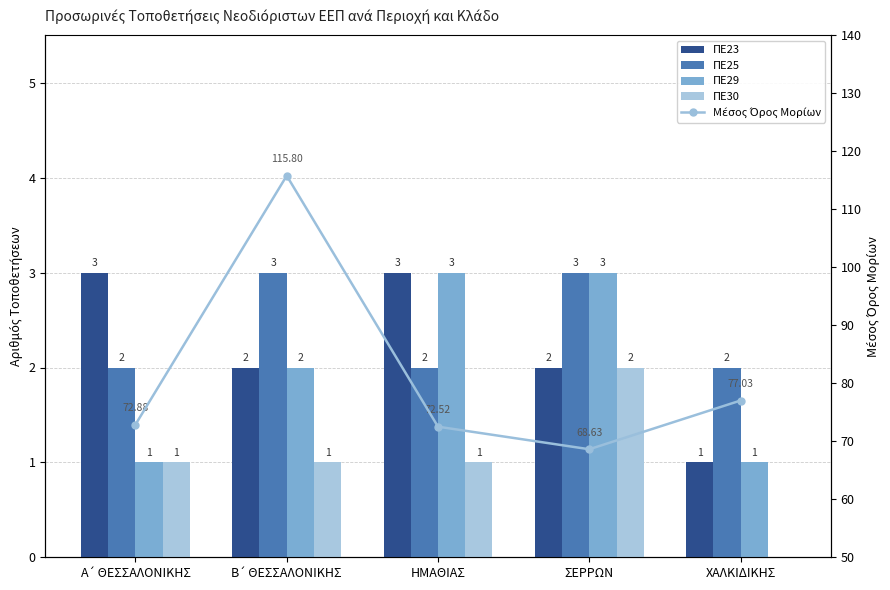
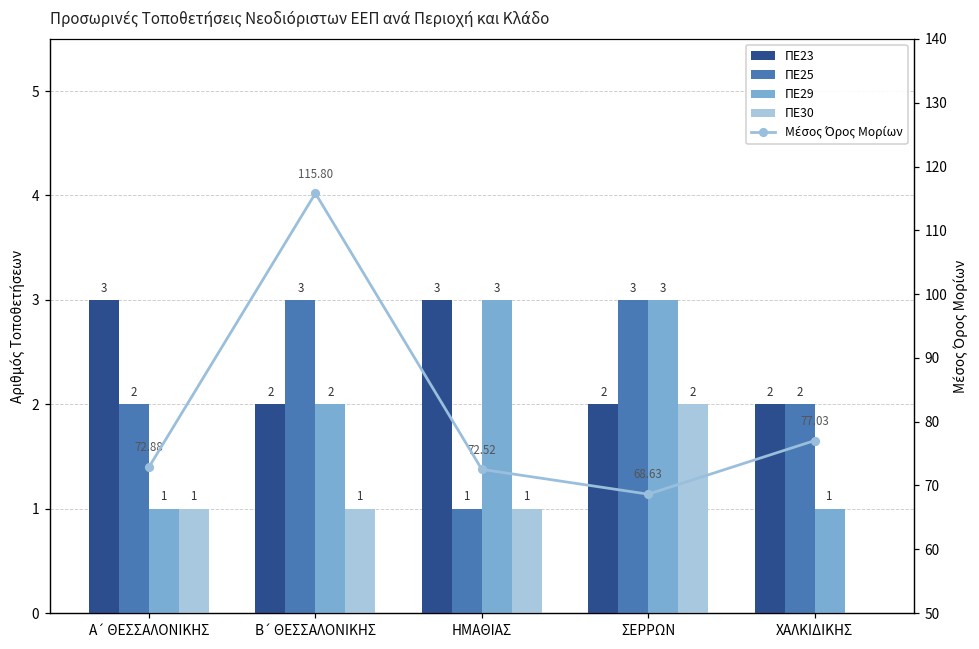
ΠΕ25, ΗΜΑΘΙΑΣ: 2 -> 1
ΠΕ23, ΧΑΛΚΙΔΙΚΗΣ: 1 -> 2
